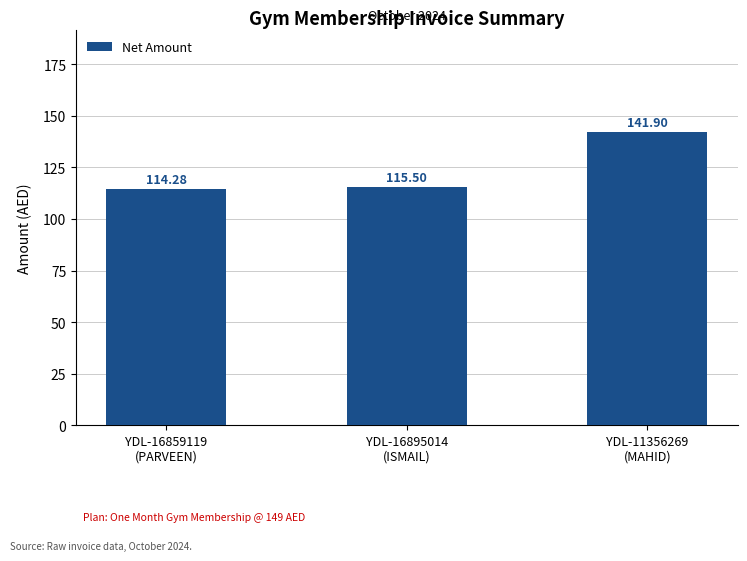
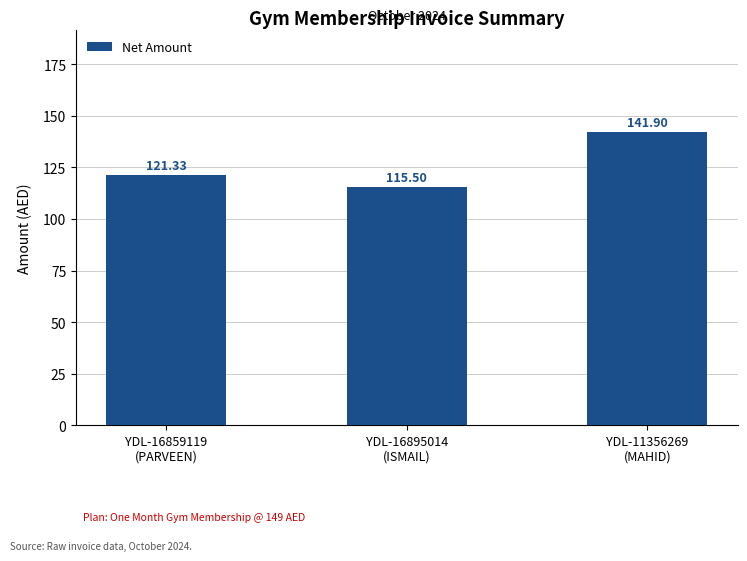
YDL-16859119 (PARVEEN): 114.28 -> 121.33
